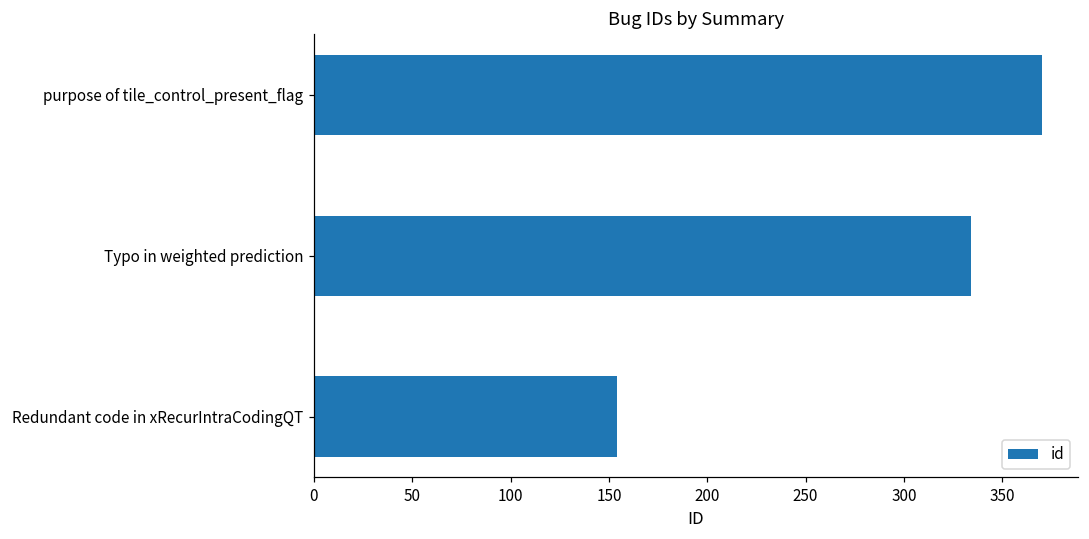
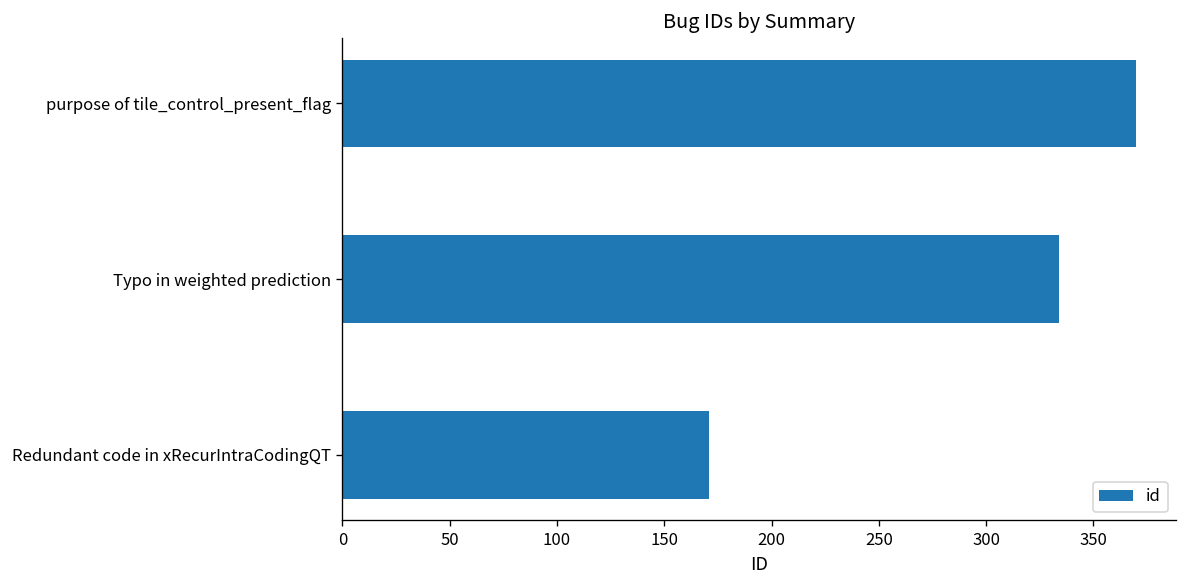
Redundant code in xRecurIntraCodingQT: 154 -> 171
